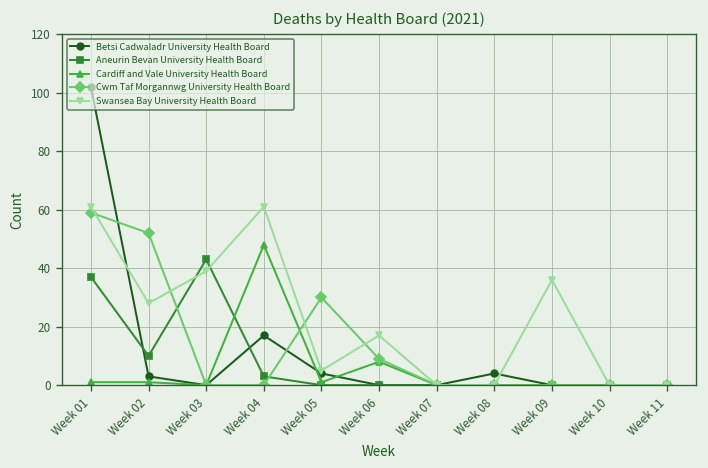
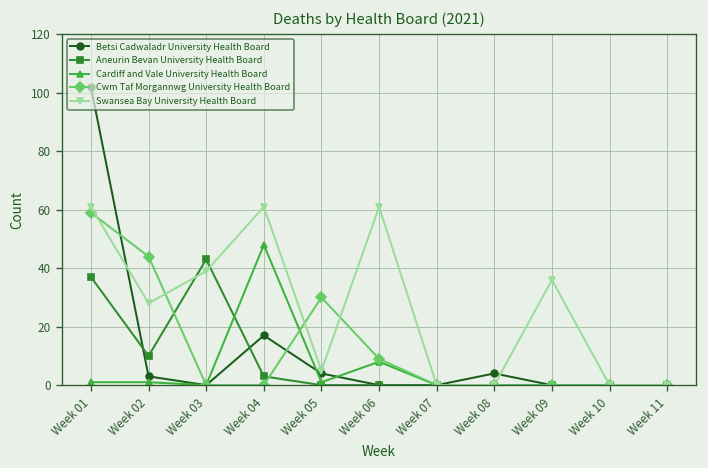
Cwm Taf Morgannwg University Health Board, Week 02: 52 -> 44
Swansea Bay University Health Board, Week 06: 17 -> 61
